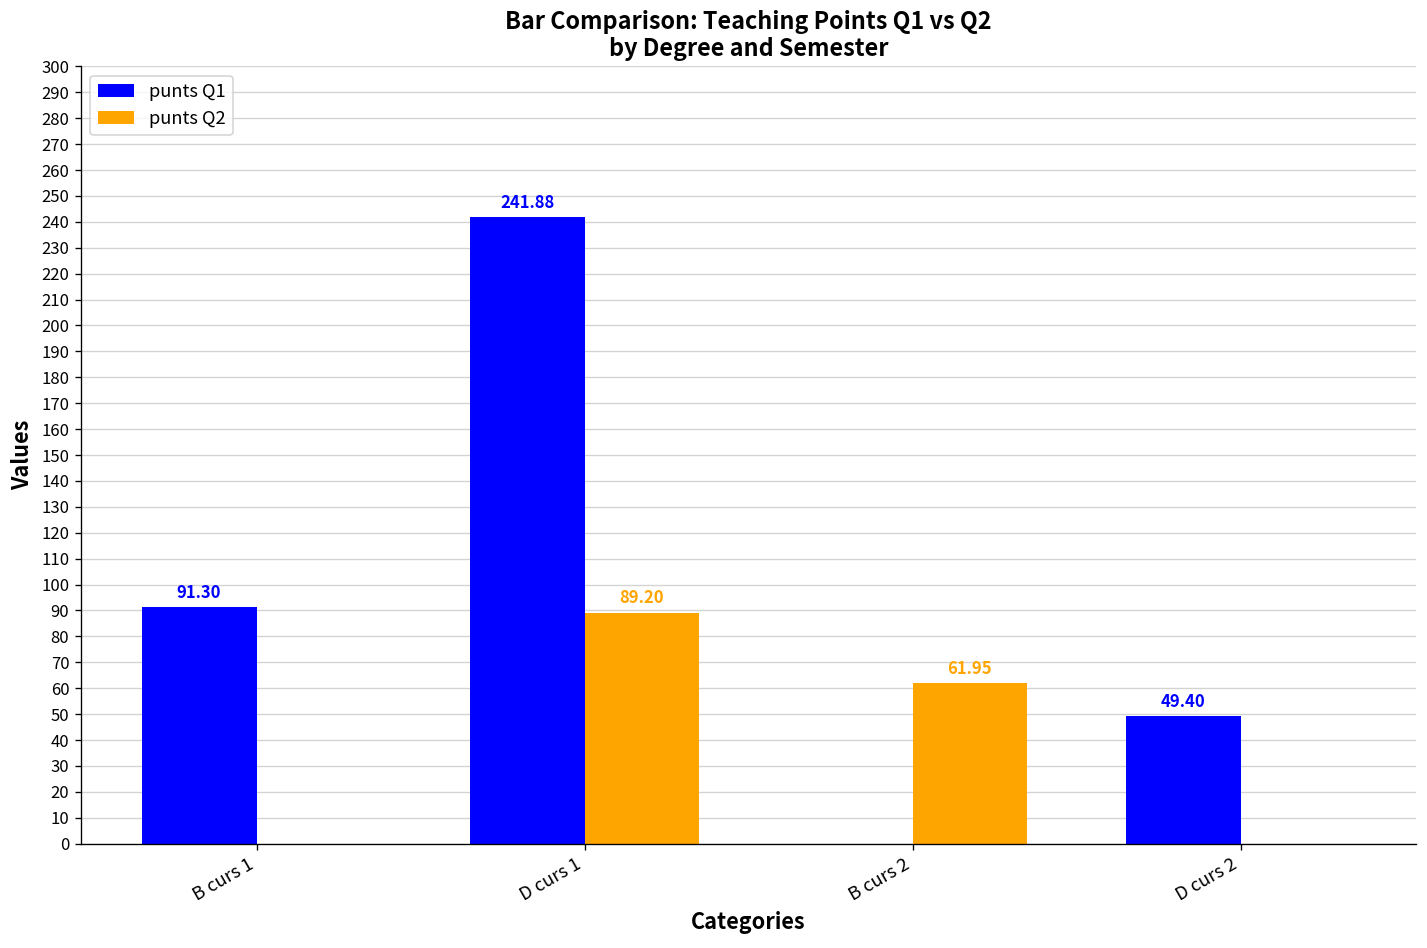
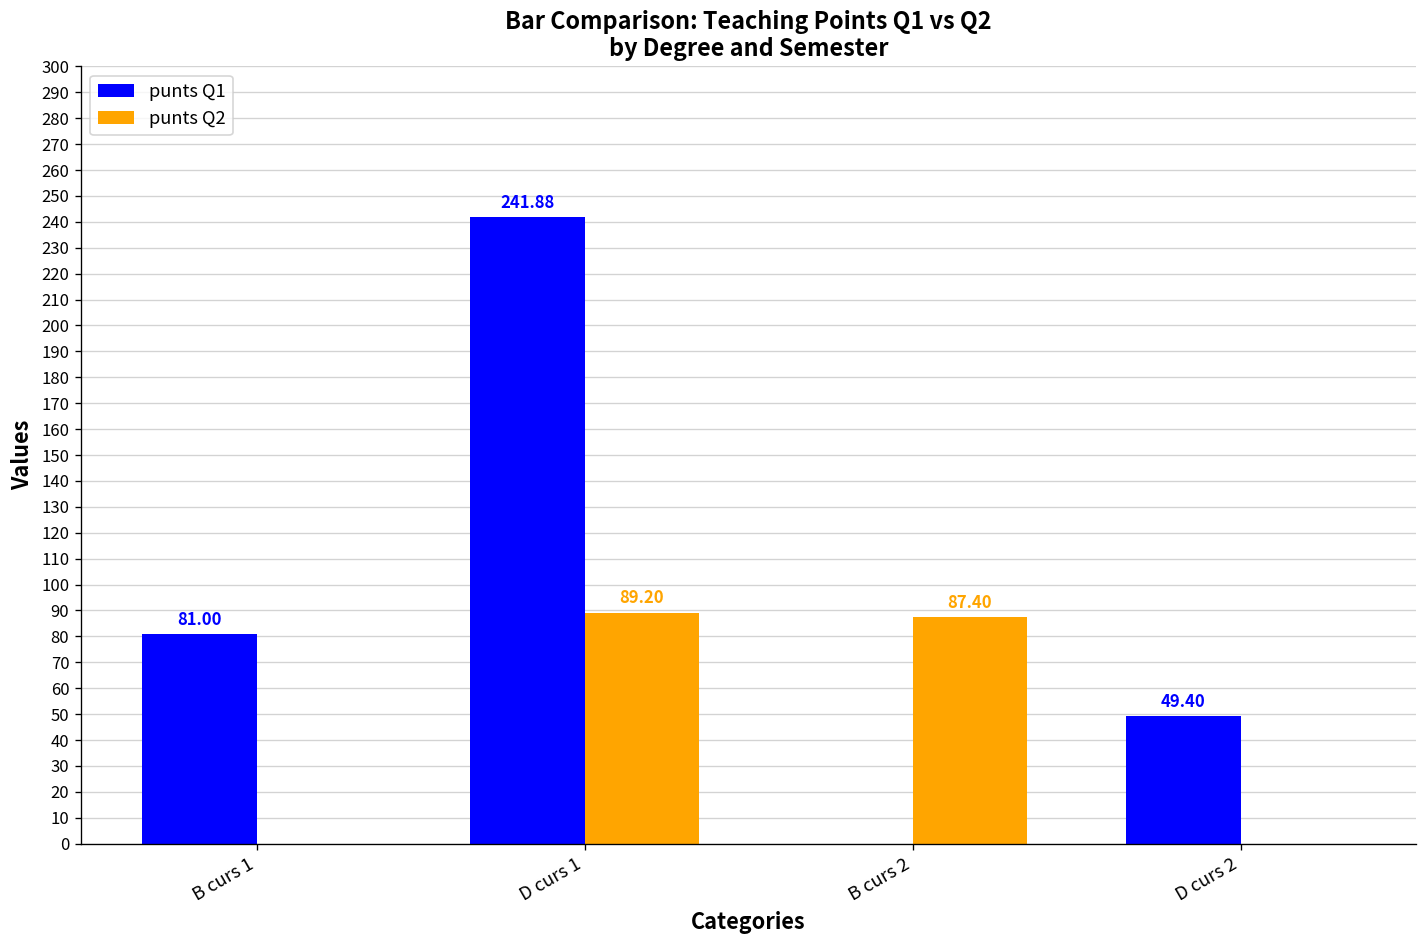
punts Q1, B curs 1: 91.30 -> 81.00
punts Q2, B curs 2: 61.95 -> 87.40
